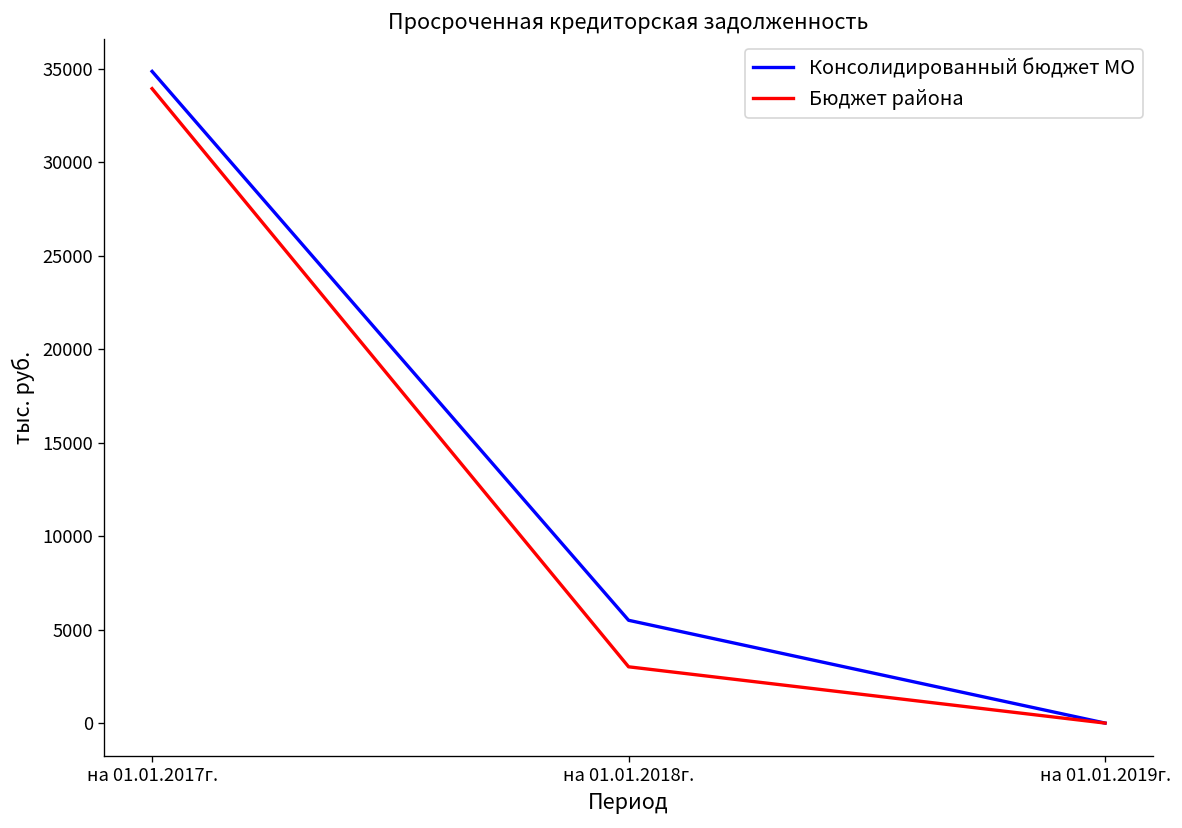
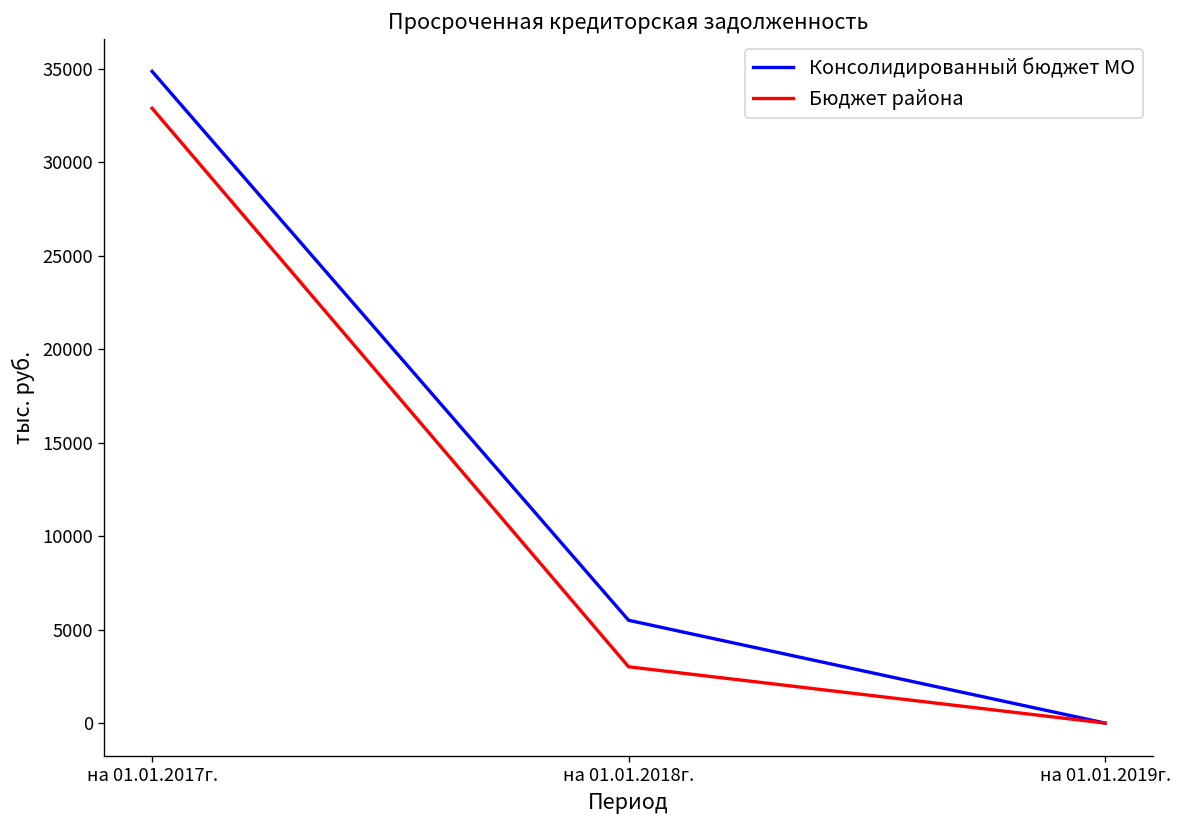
Бюджет района, на 01.01.2017г.: 33900 -> 32900
